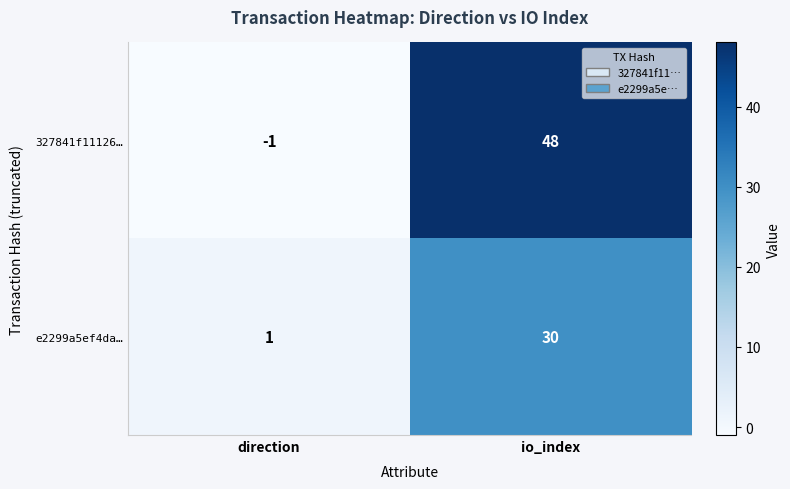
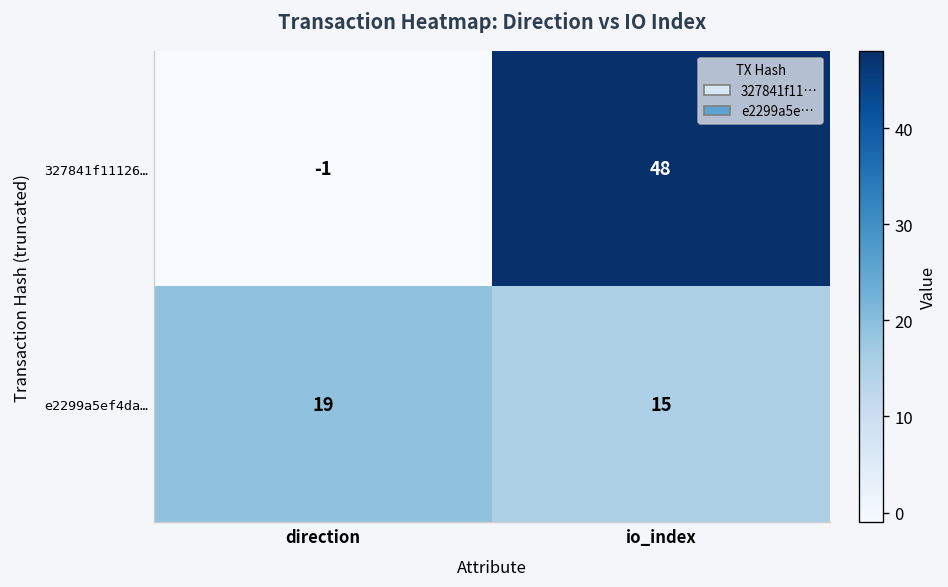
e2299a5ef4da…, direction: 1 -> 19
e2299a5ef4da…, io_index: 30 -> 15
